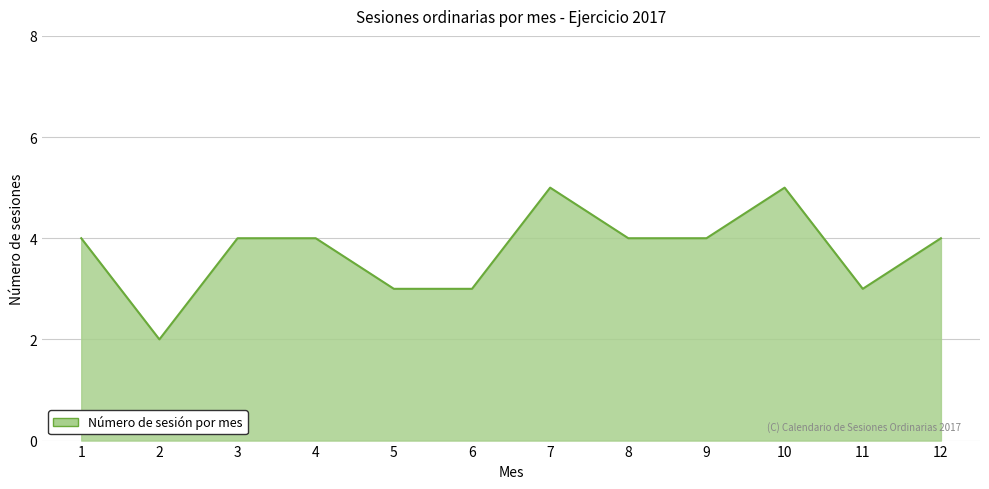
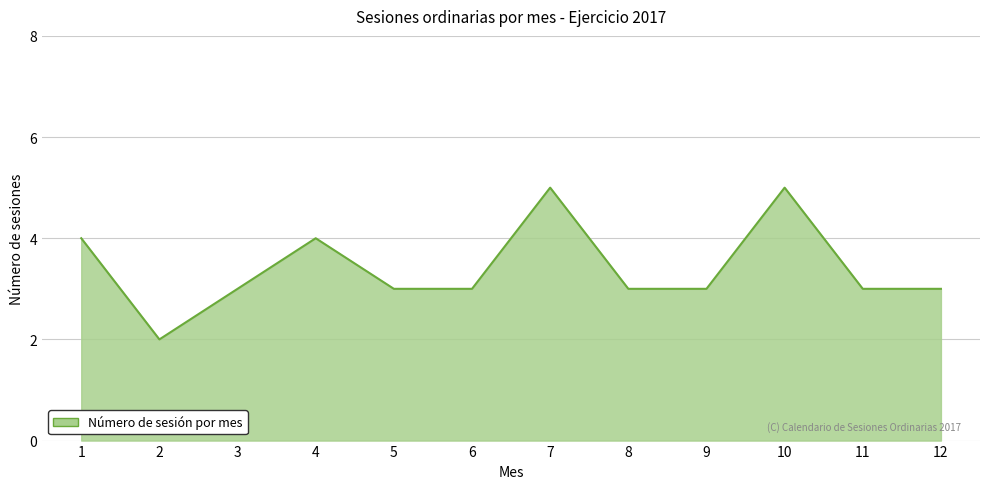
3: 4 -> 3
8: 4 -> 3
9: 4 -> 3
12: 4 -> 3
